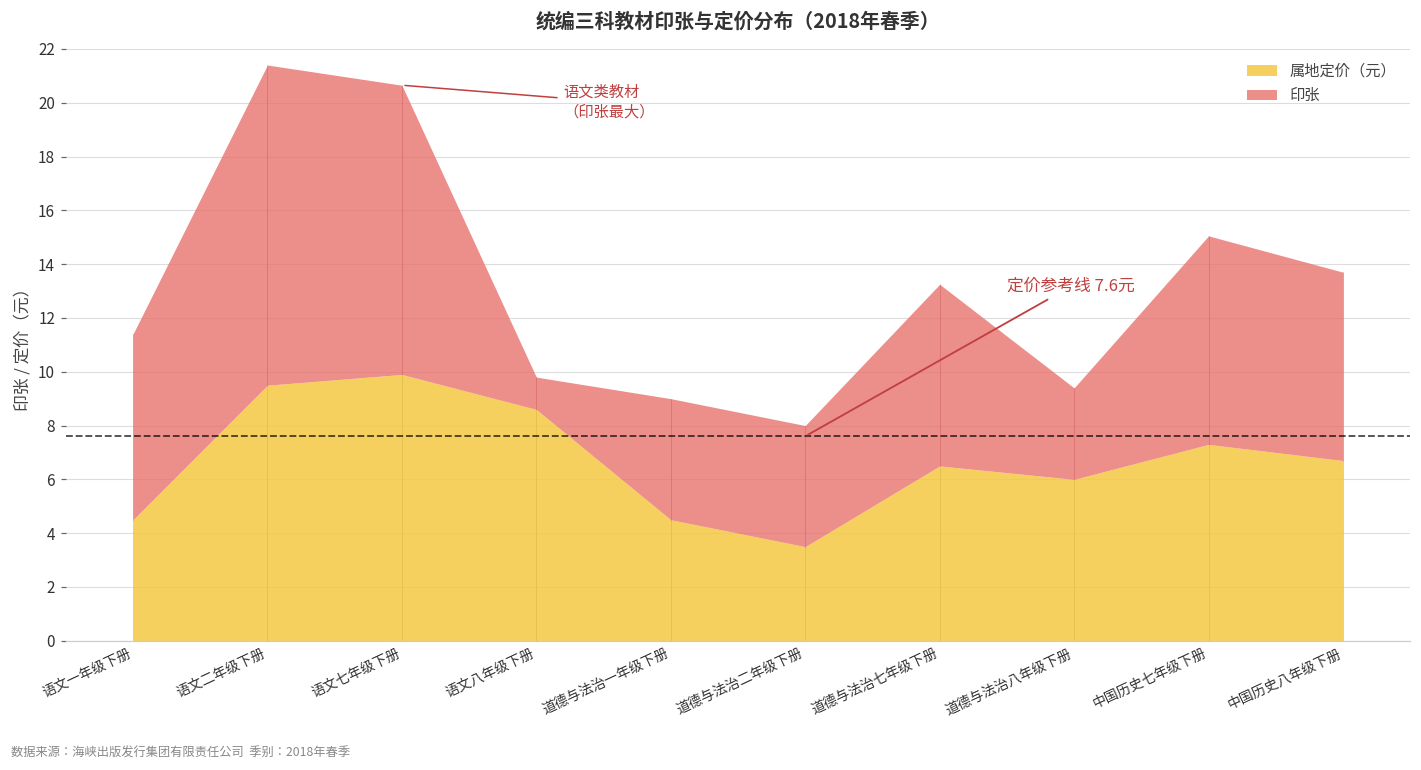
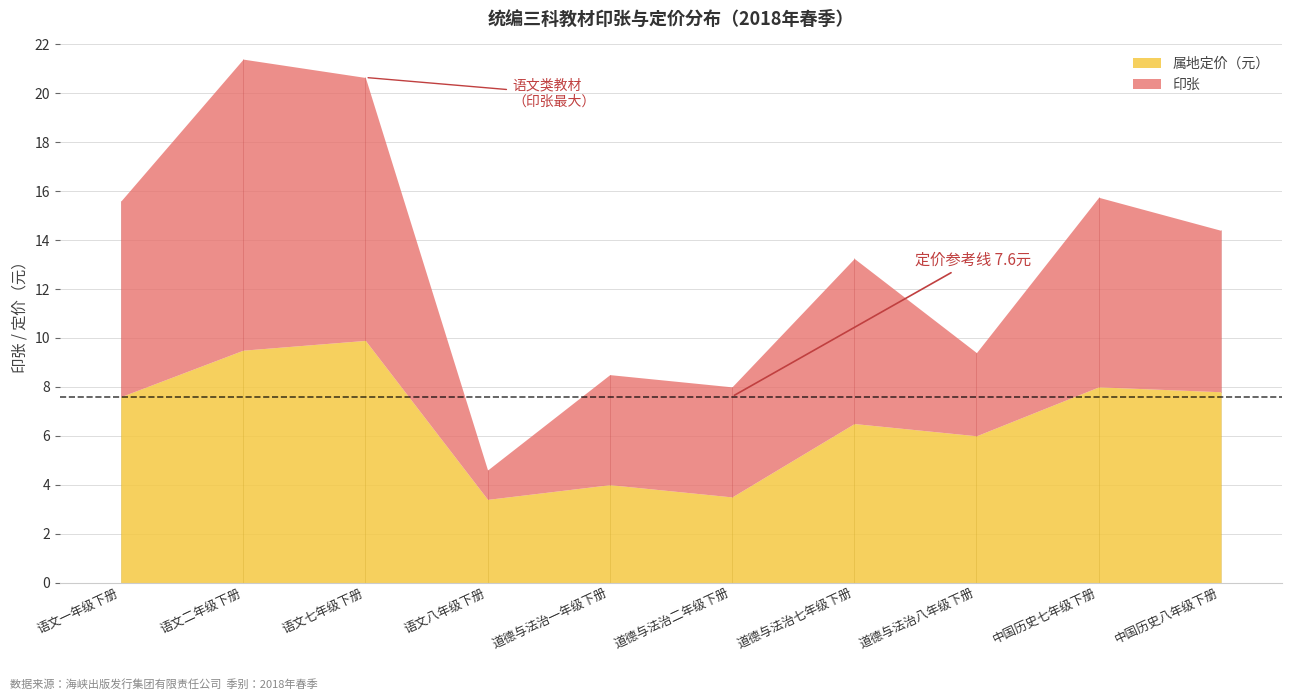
属地定价（元）, 语文一年级下册: 4.5 -> 7.6
印张, 语文一年级下册: 6.9 -> 8.0
属地定价（元）, 语文八年级下册: 8.6 -> 3.4
属地定价（元）, 道德与法治一年级下册: 4.5 -> 4.0
属地定价（元）, 中国历史七年级下册: 7.3 -> 8.0
属地定价（元）, 中国历史八年级下册: 6.7 -> 7.8
印张, 中国历史八年级下册: 7.0 -> 6.6
